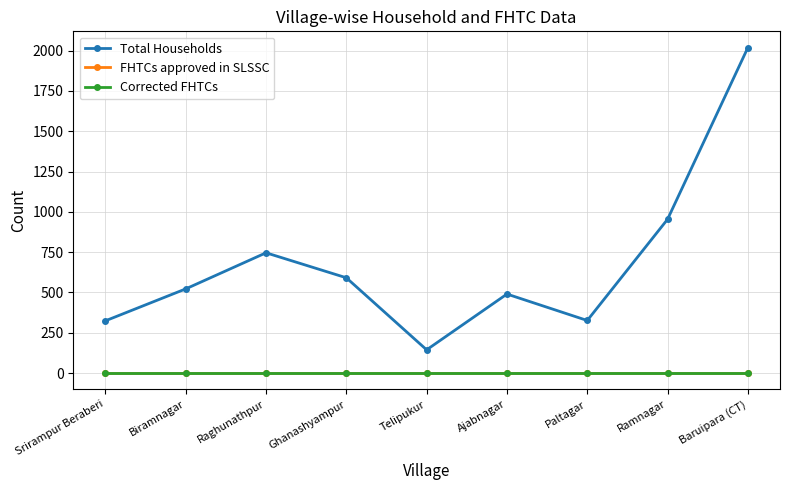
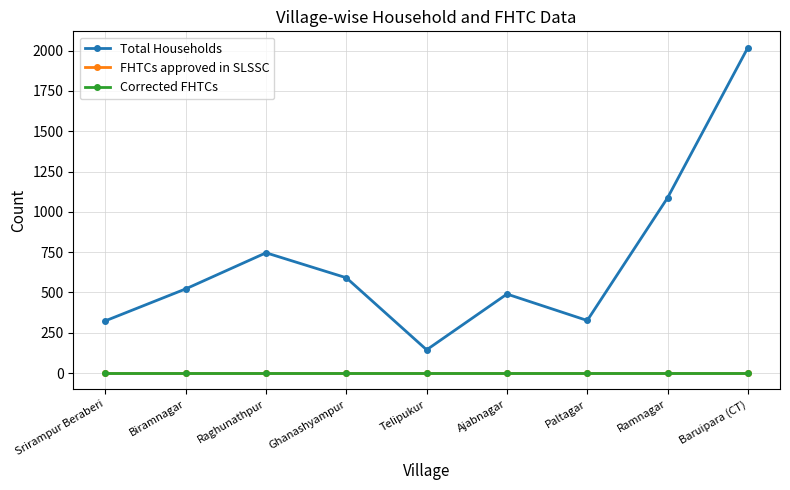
Total Households, Ramnagar: 950 -> 1090
